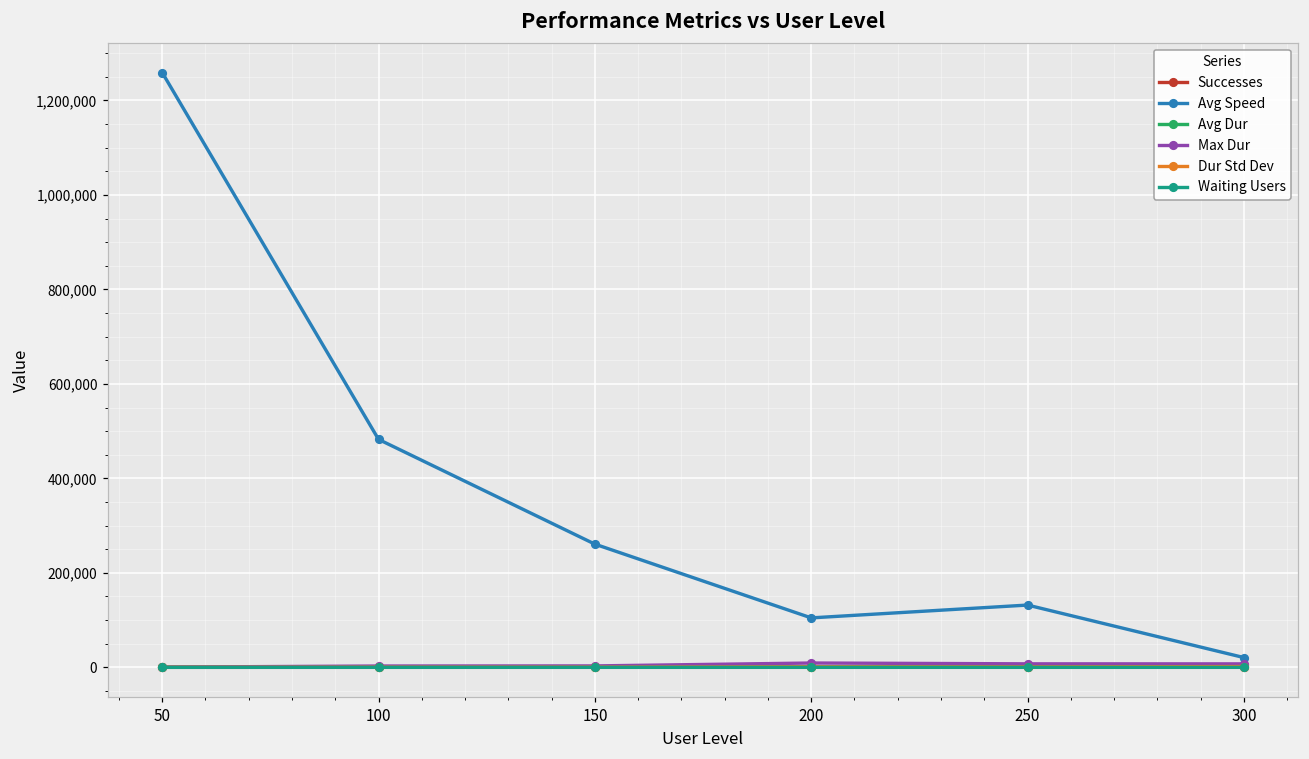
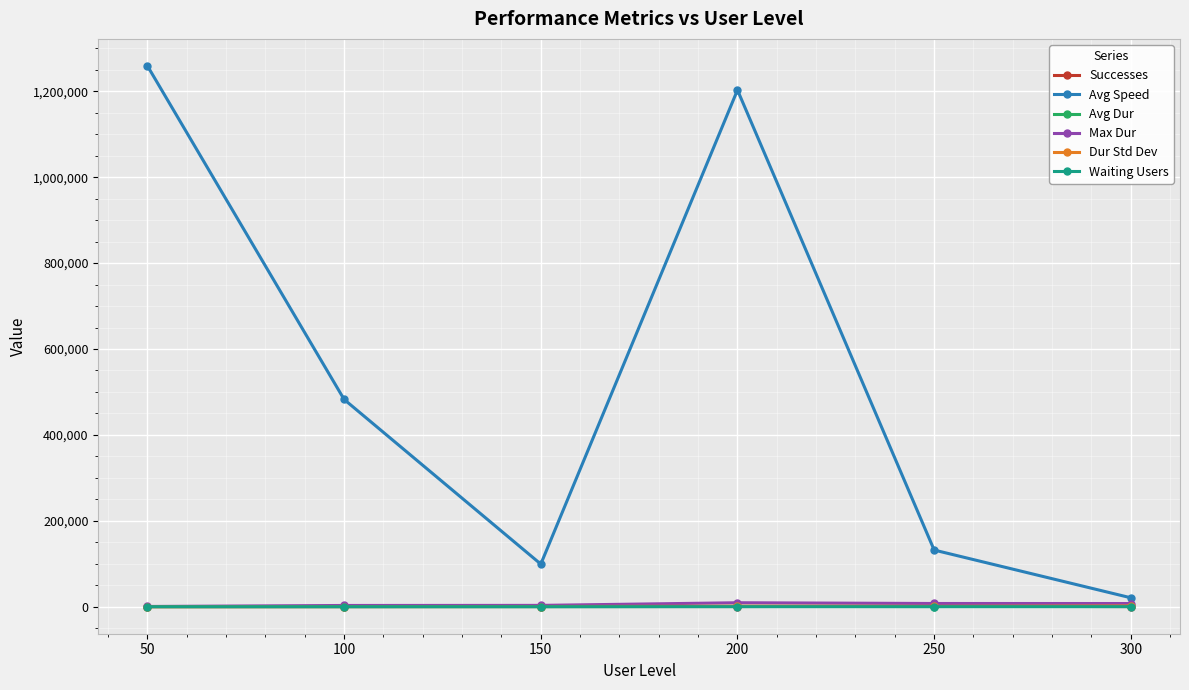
Avg Speed, 150: 260,000 -> 100,000
Avg Speed, 200: 100,000 -> 1,200,000
